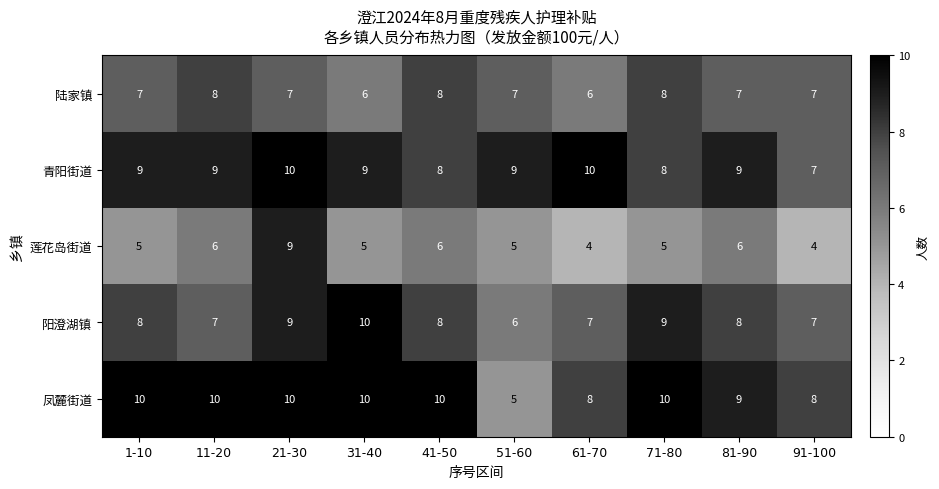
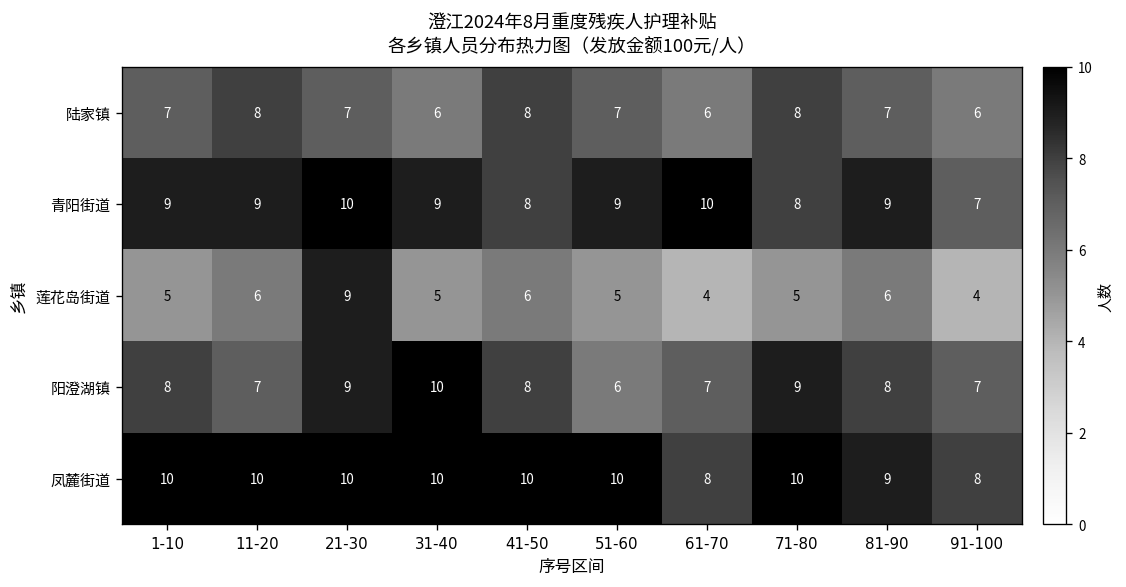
陆家镇, 91-100: 7 -> 6
凤麓街道, 51-60: 5 -> 10
